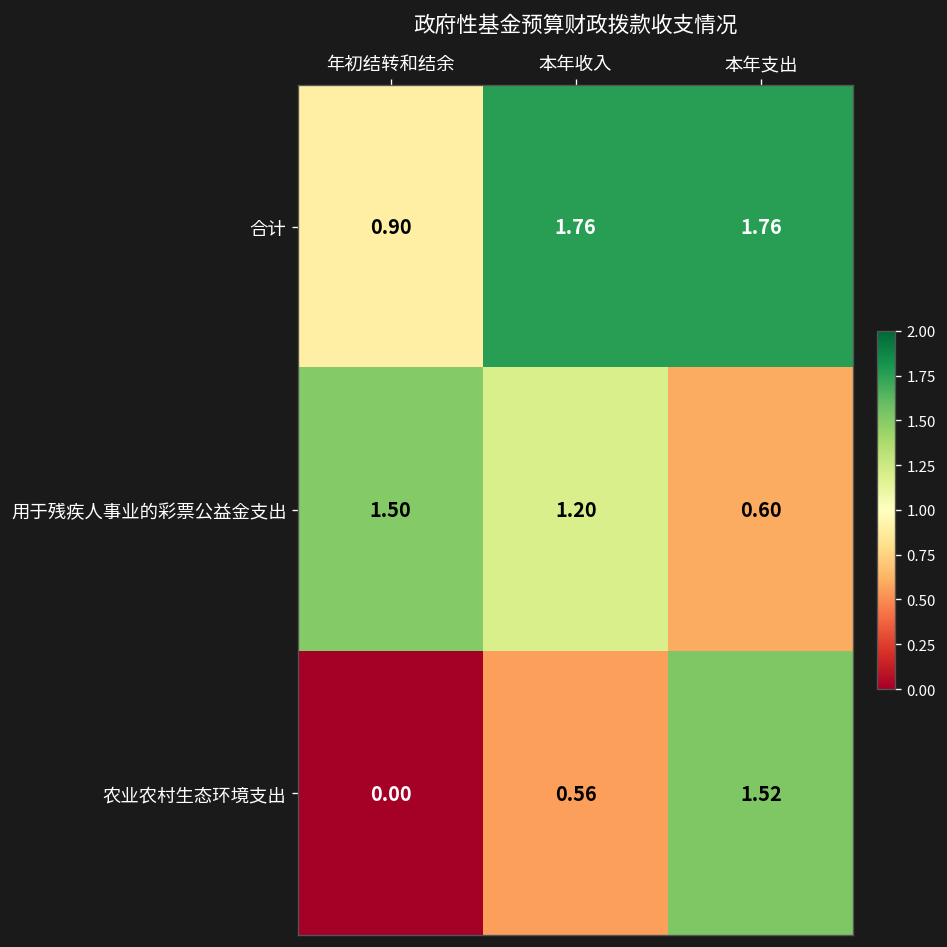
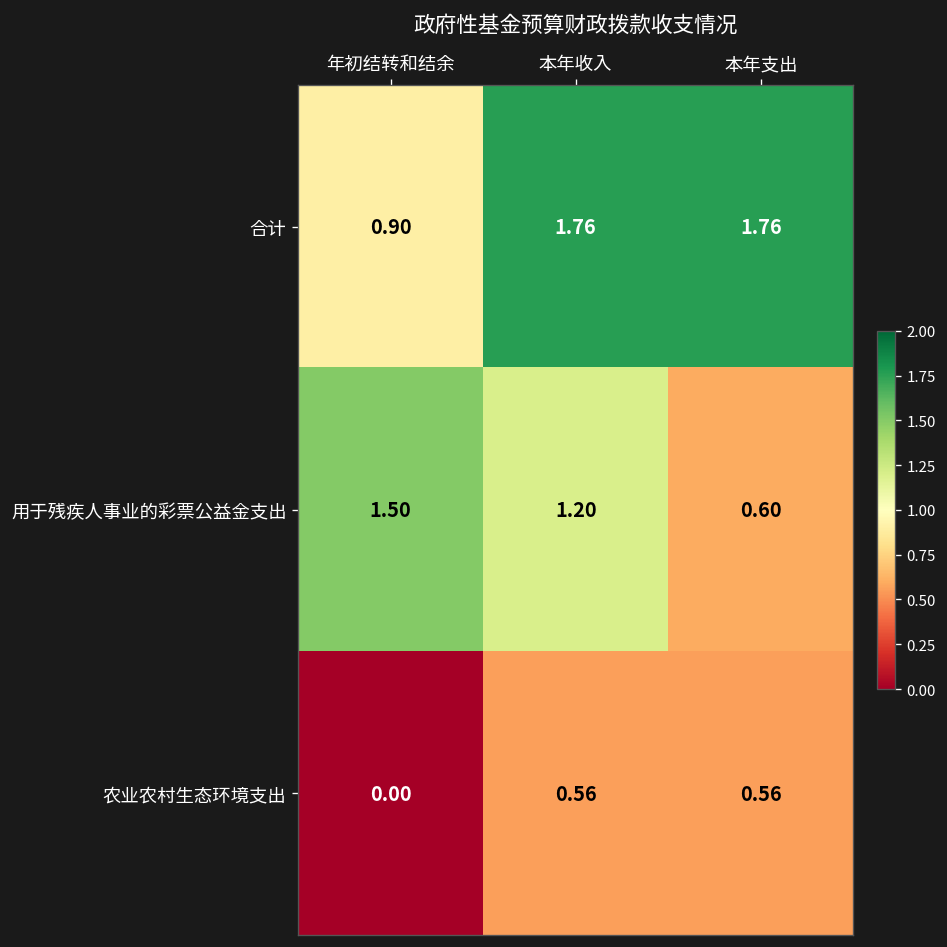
农业农村生态环境支出, 本年支出: 1.52 -> 0.56
